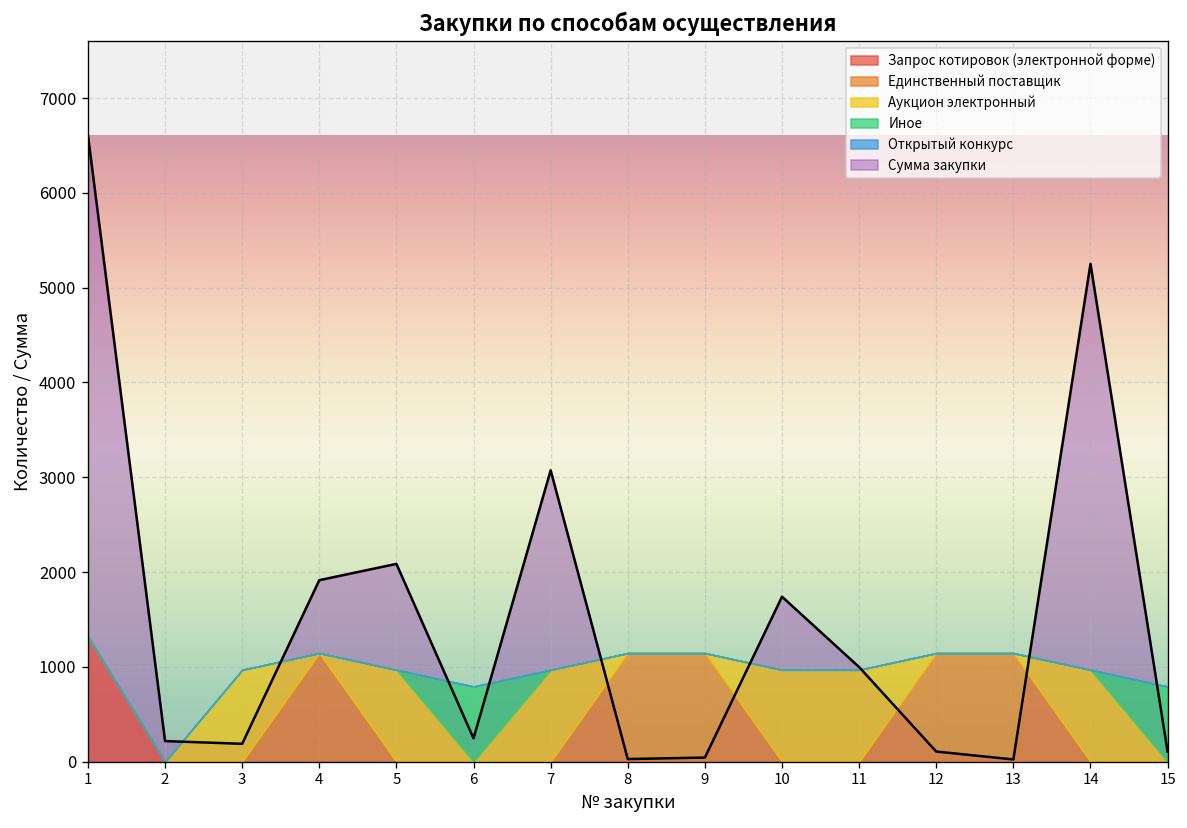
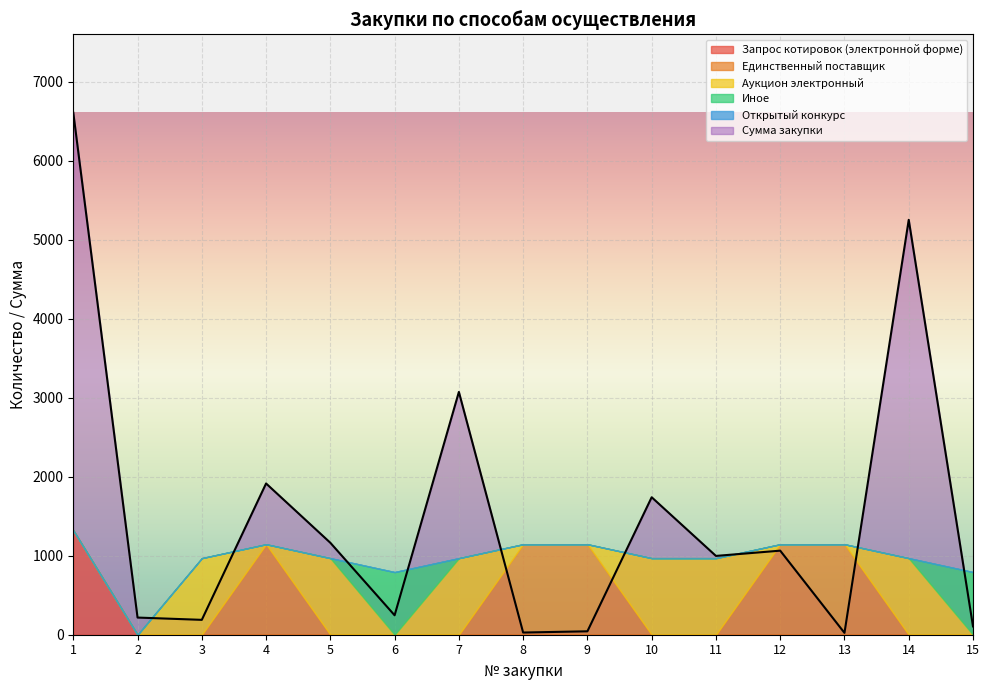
Сумма закупки, 5: 2100 -> 1200
Сумма закупки, 12: 100 -> 1100
